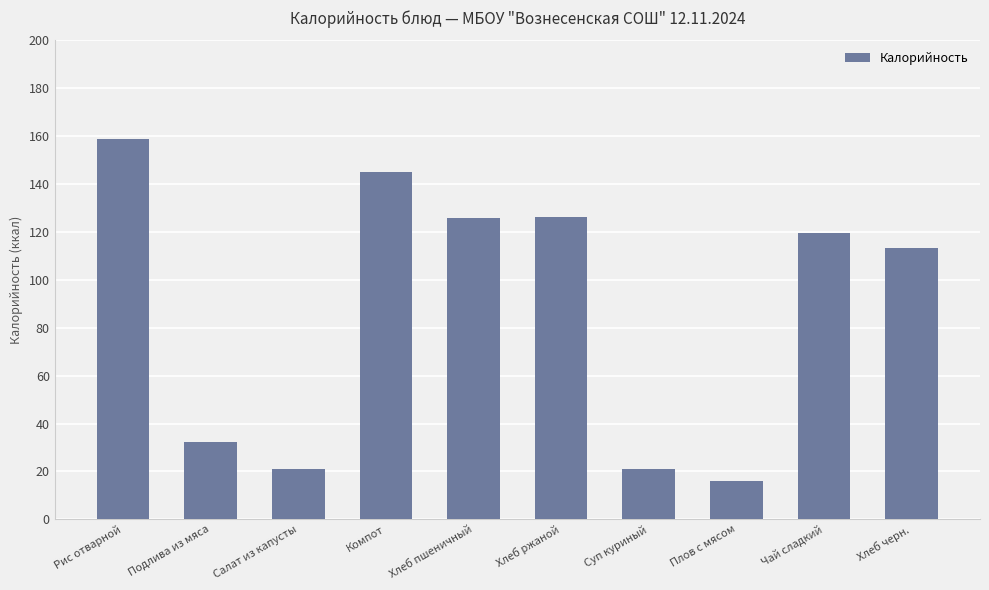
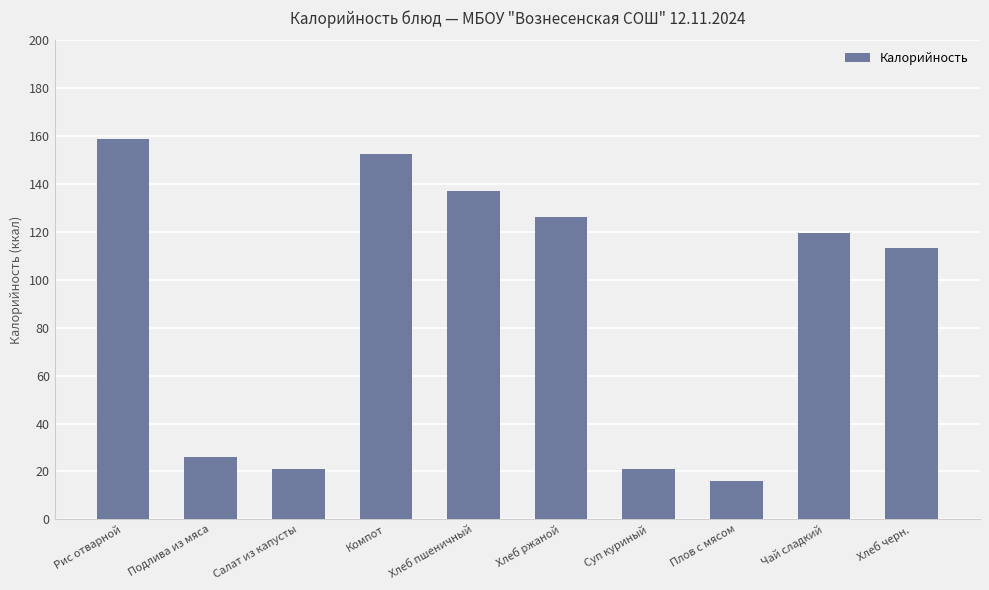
Подлива из мяса: 32 -> 26
Компот: 145 -> 153
Хлеб пшеничный: 126 -> 137
